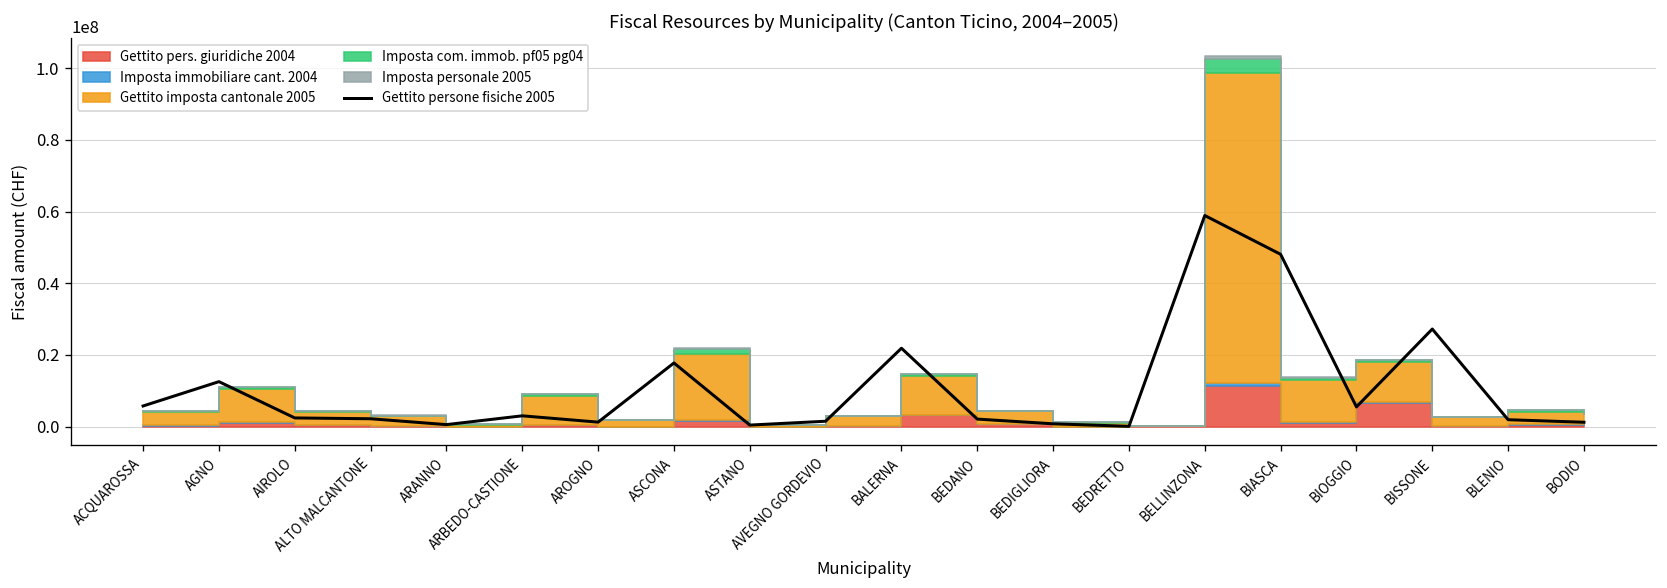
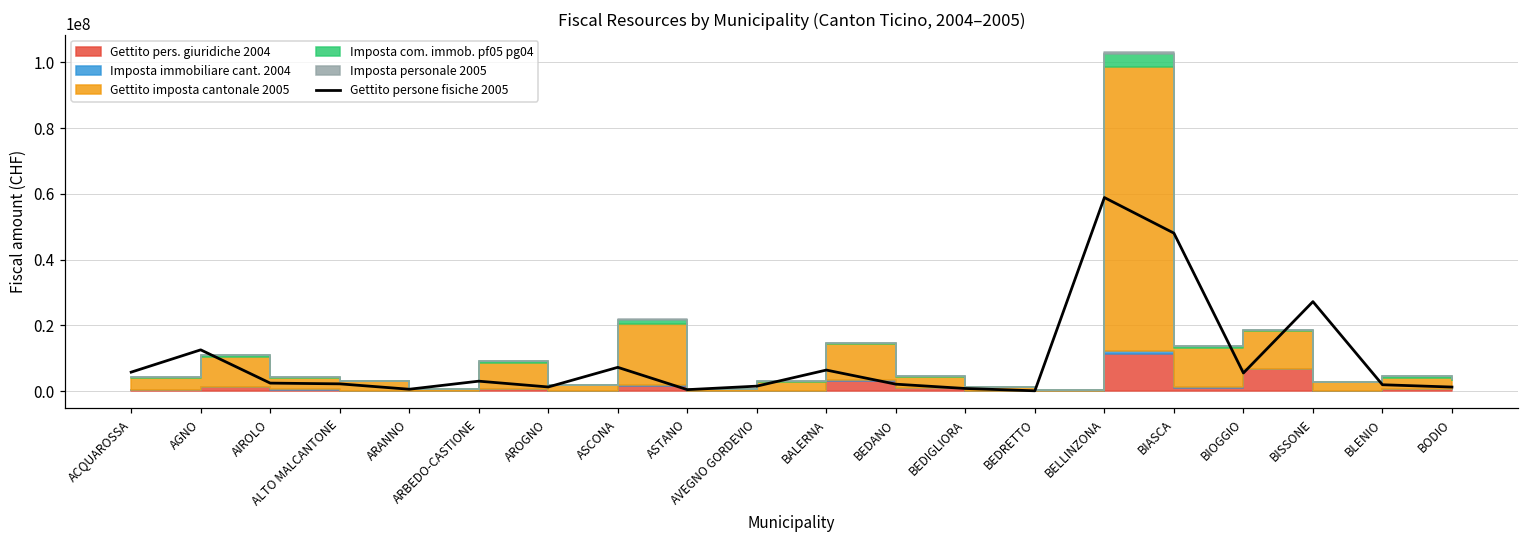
Gettito persone fisiche 2005, ASCONA: 18000000 -> 7000000
Gettito persone fisiche 2005, BALERNA: 22000000 -> 6000000
